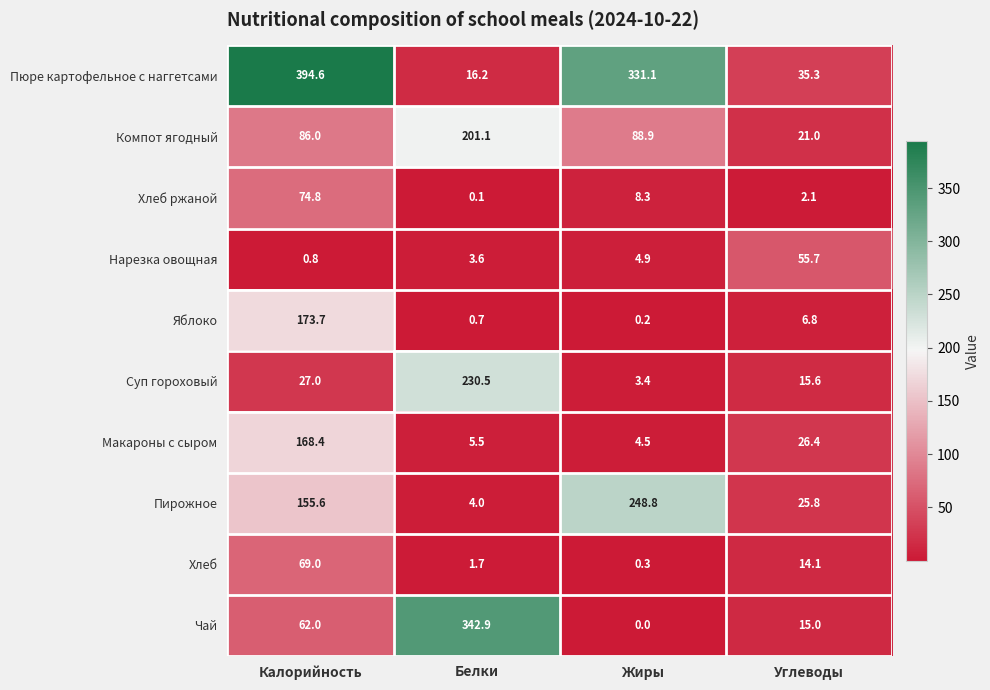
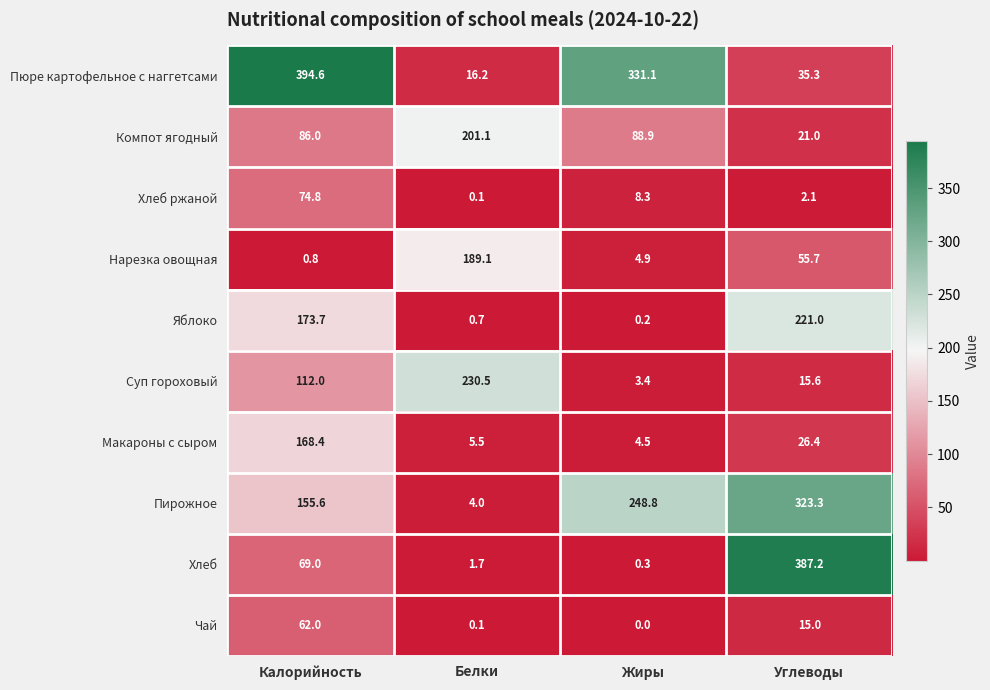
Нарезка овощная, Белки: 3.6 -> 189.1
Яблоко, Углеводы: 6.8 -> 221.0
Суп гороховый, Калорийность: 27.0 -> 112.0
Пирожное, Углеводы: 25.8 -> 323.3
Хлеб, Углеводы: 14.1 -> 387.2
Чай, Белки: 342.9 -> 0.1
